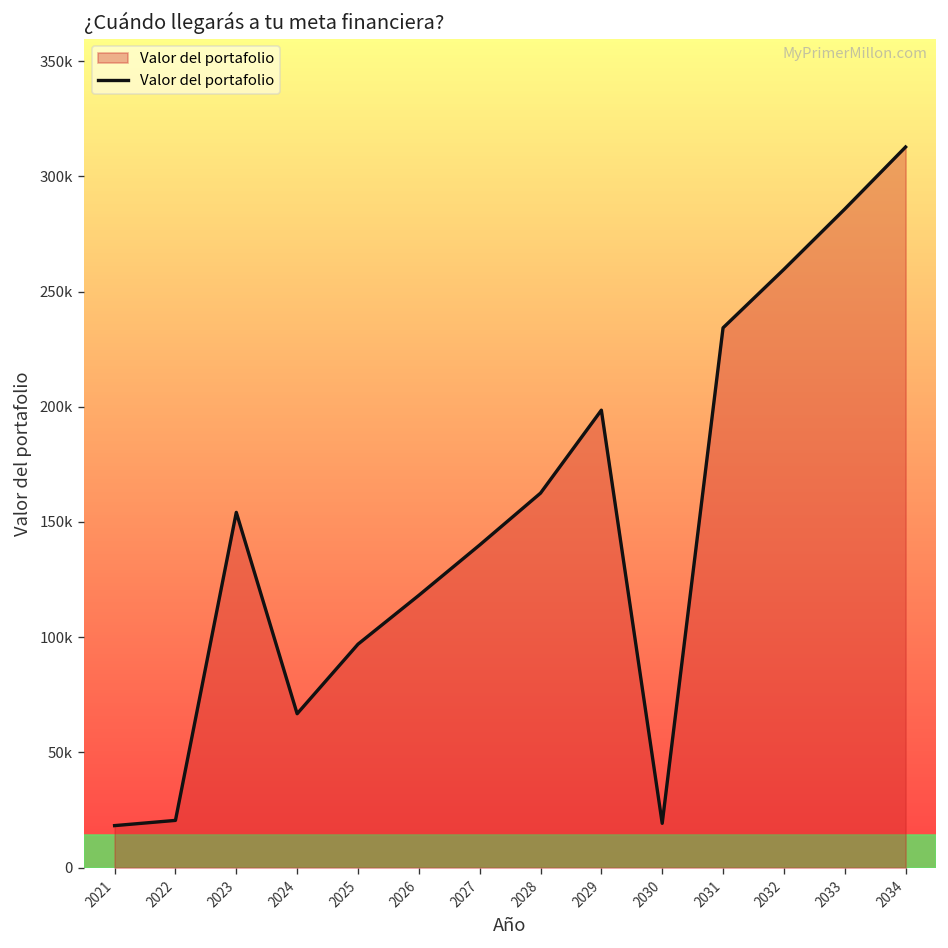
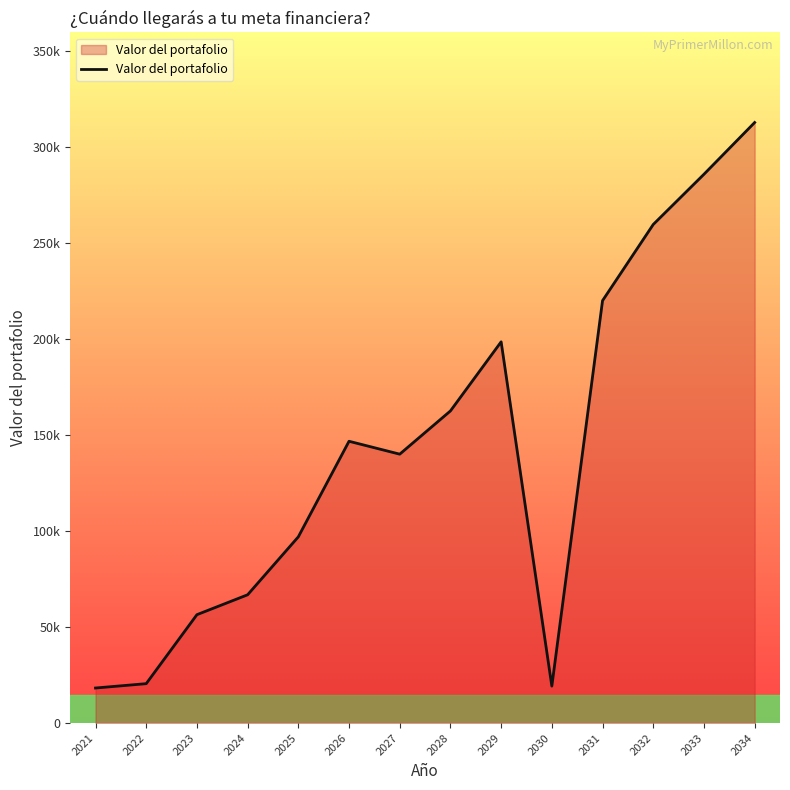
2023: 154000 -> 56000
2026: 118000 -> 147000
2031: 234000 -> 220000
